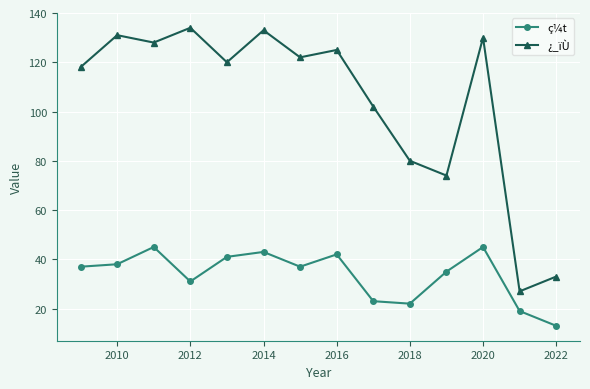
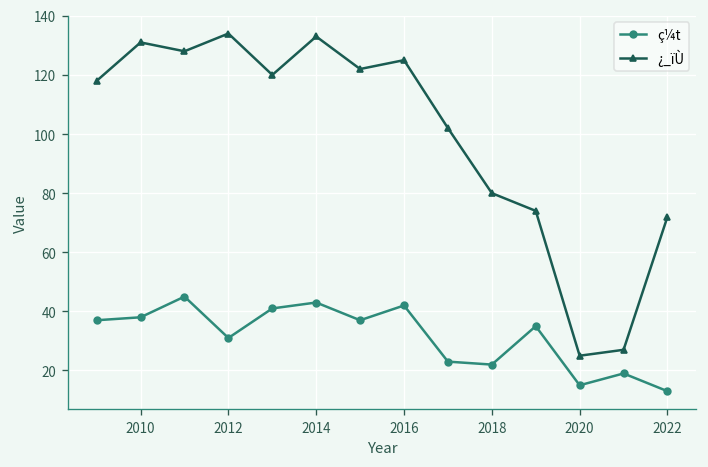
ç¼t, 2020: 45 -> 15
¿_ïÙ, 2020: 130 -> 25
¿_ïÙ, 2022: 33 -> 72
